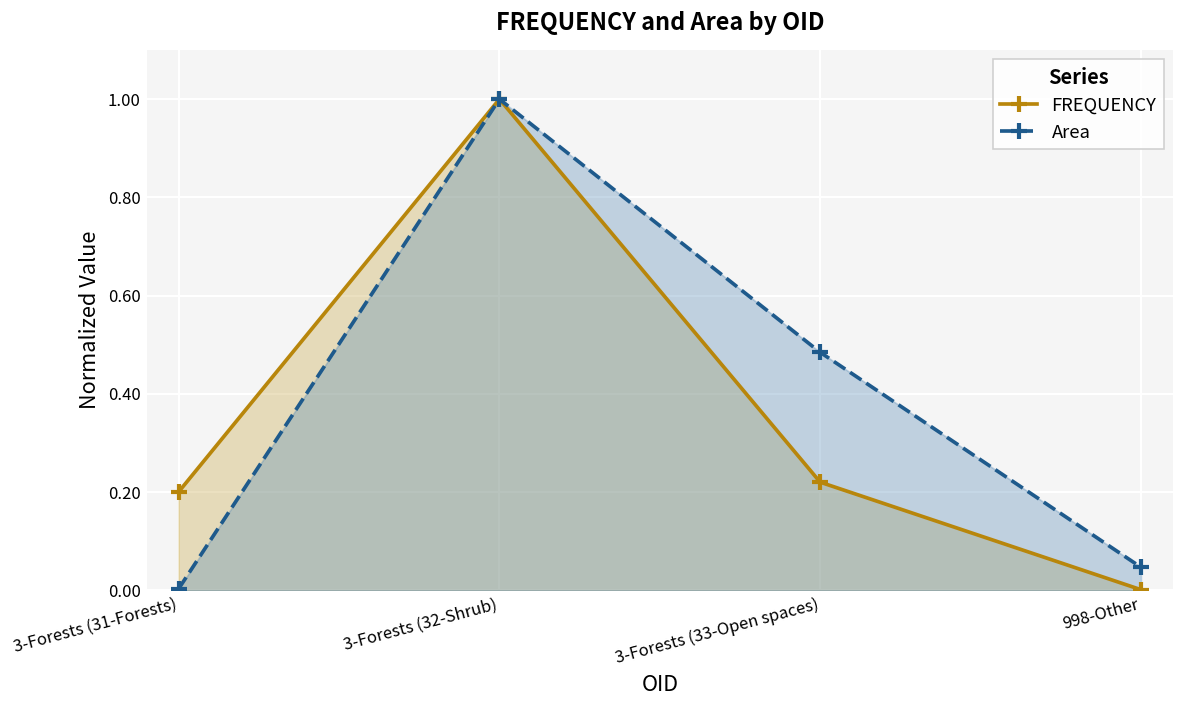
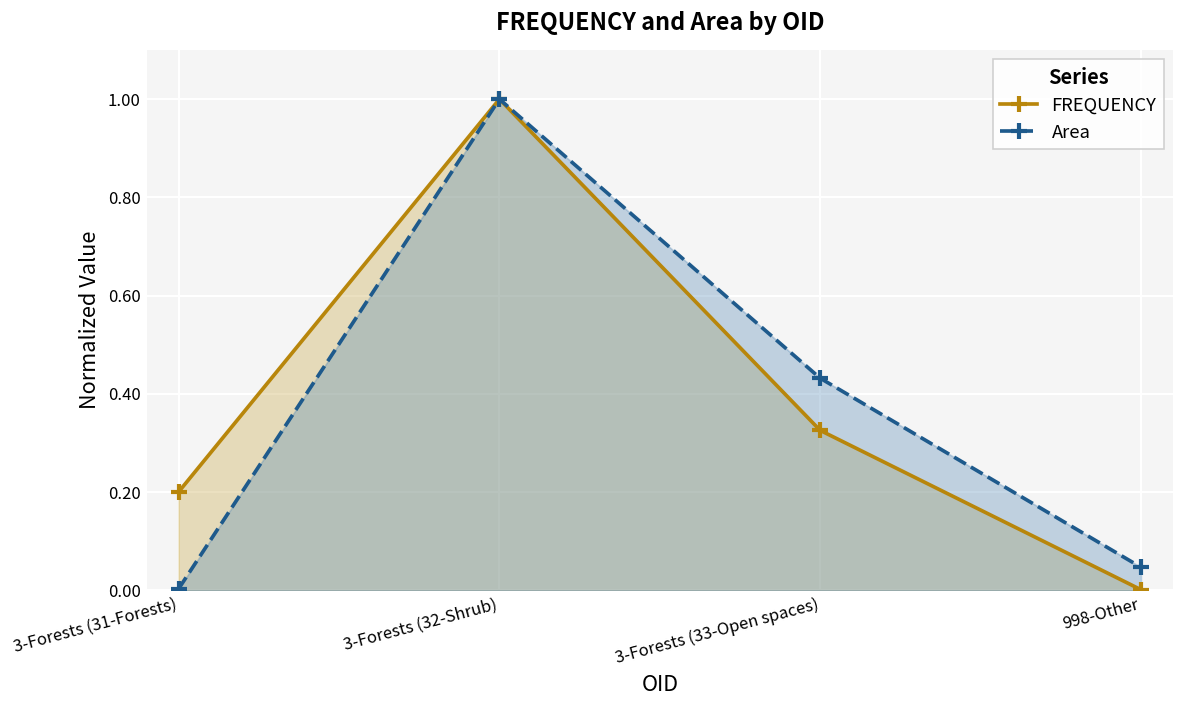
FREQUENCY, 3-Forests (33-Open spaces): 0.22 -> 0.33
Area, 3-Forests (33-Open spaces): 0.48 -> 0.43
